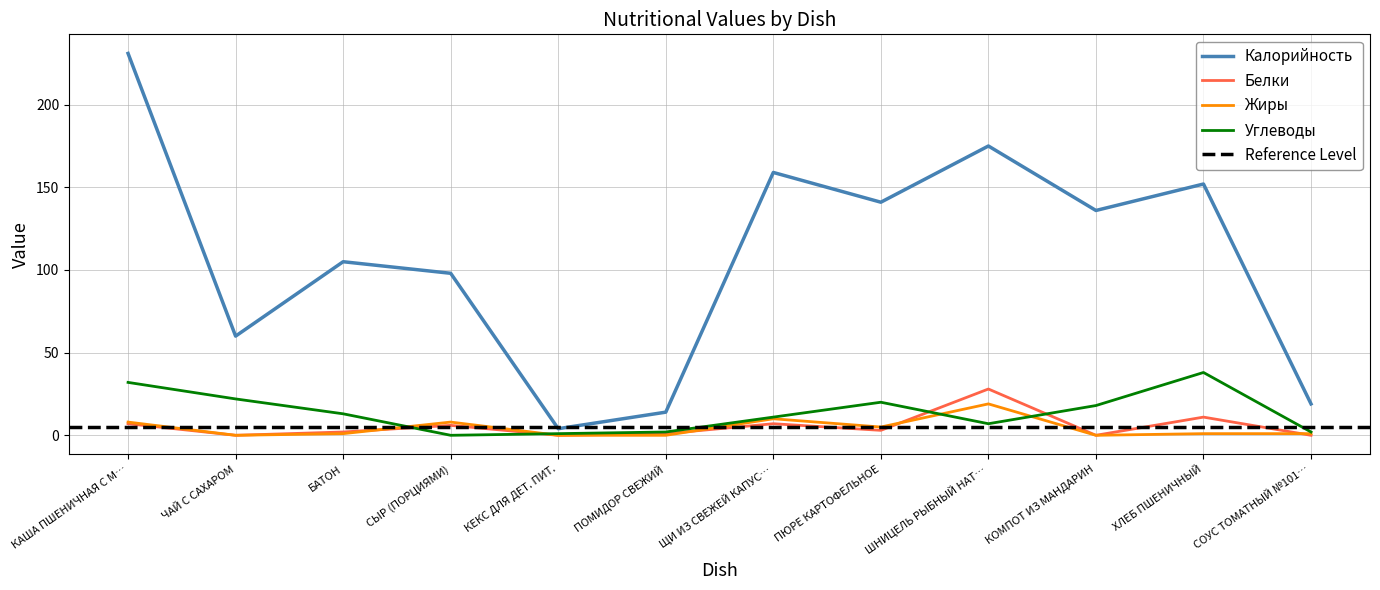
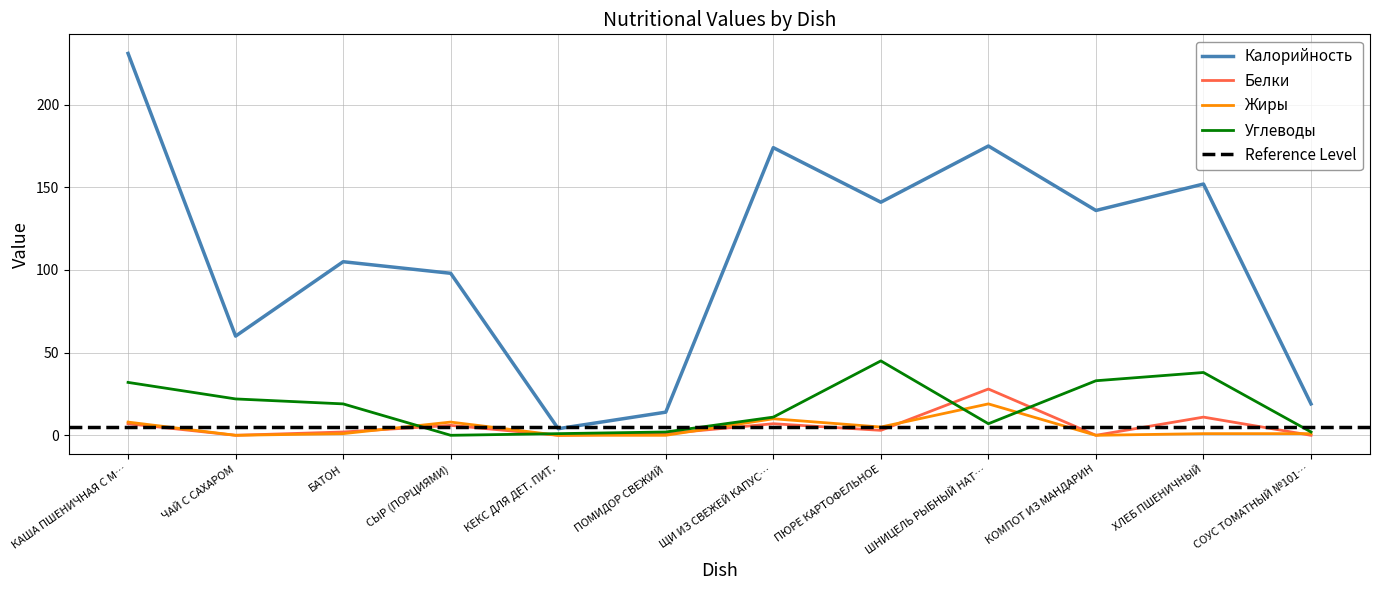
Углеводы, БАТОН: 13 -> 19
Калорийность, ЩИ ИЗ СВЕЖЕЙ КАПУС…: 159 -> 174
Углеводы, ПЮРЕ КАРТОФЕЛЬНОЕ: 20 -> 45
Углеводы, КОМПОТ ИЗ МАНДАРИН: 18 -> 33
